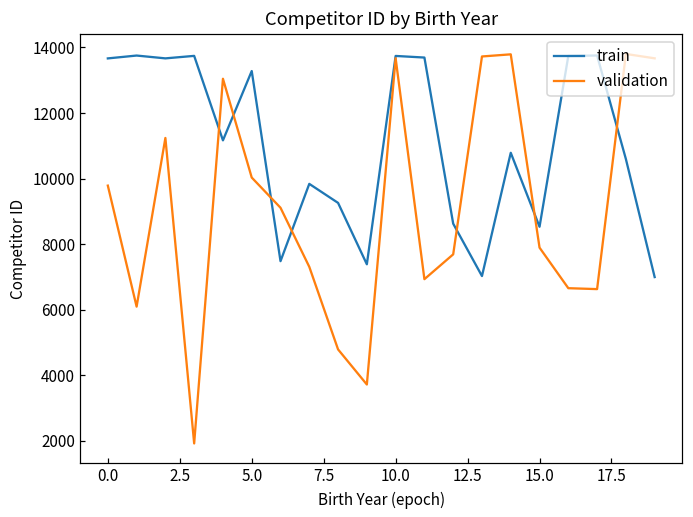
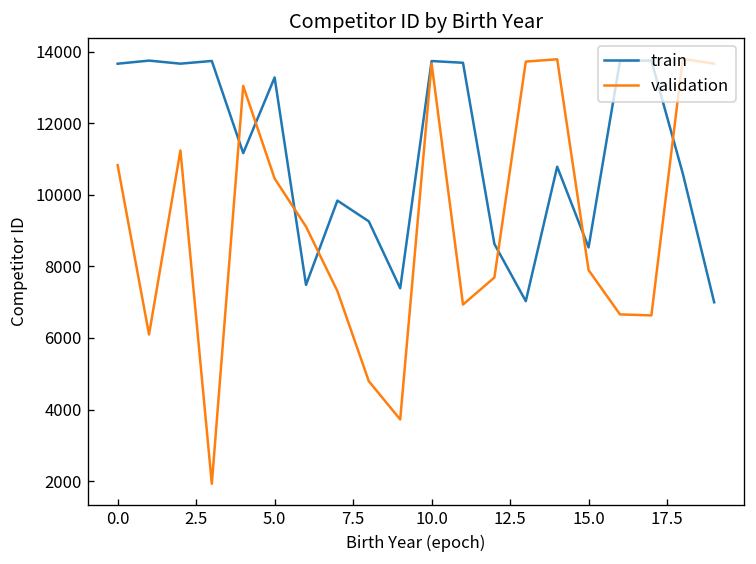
validation, 0.0: 9800 -> 10800
validation, 5.0: 10000 -> 10500
